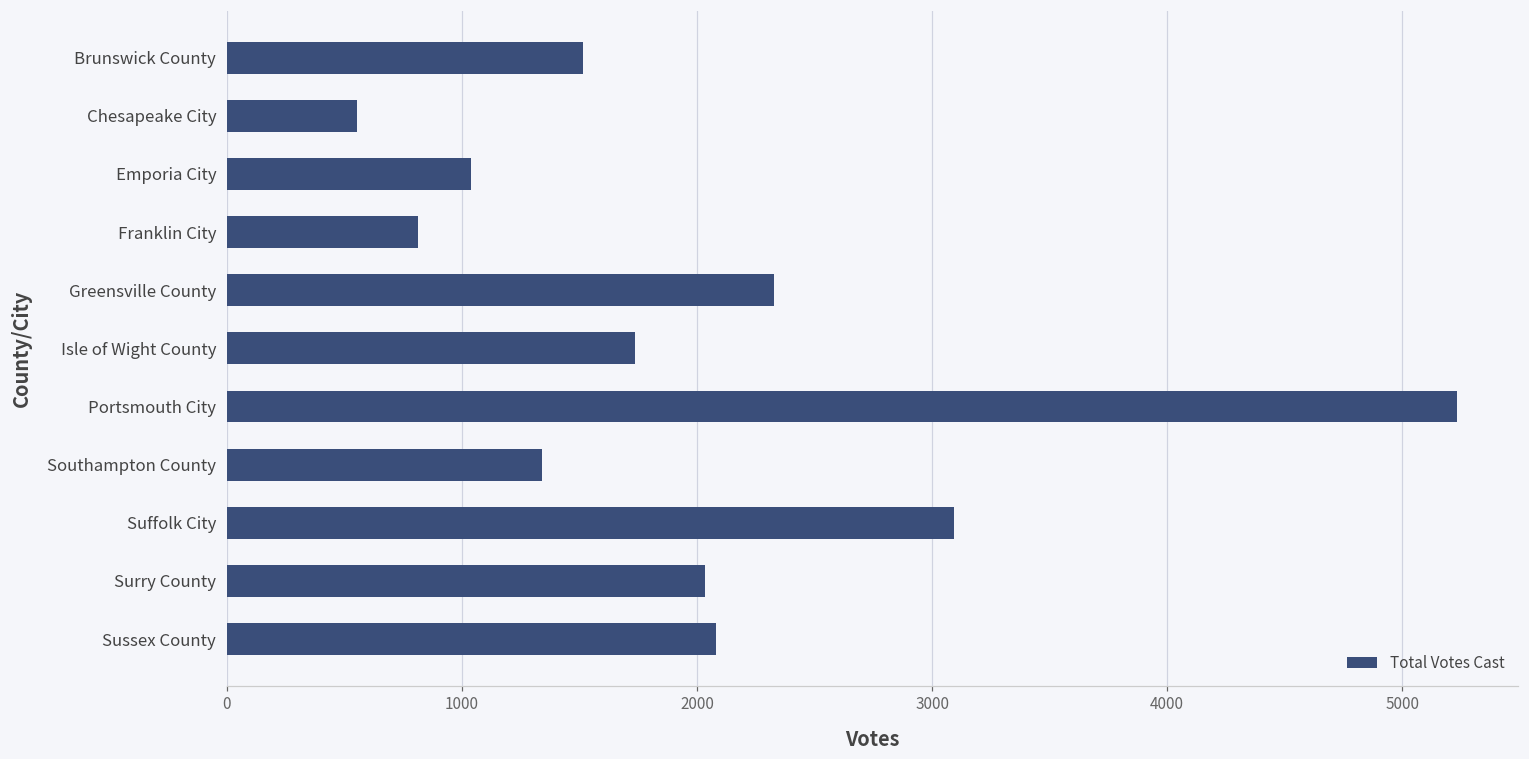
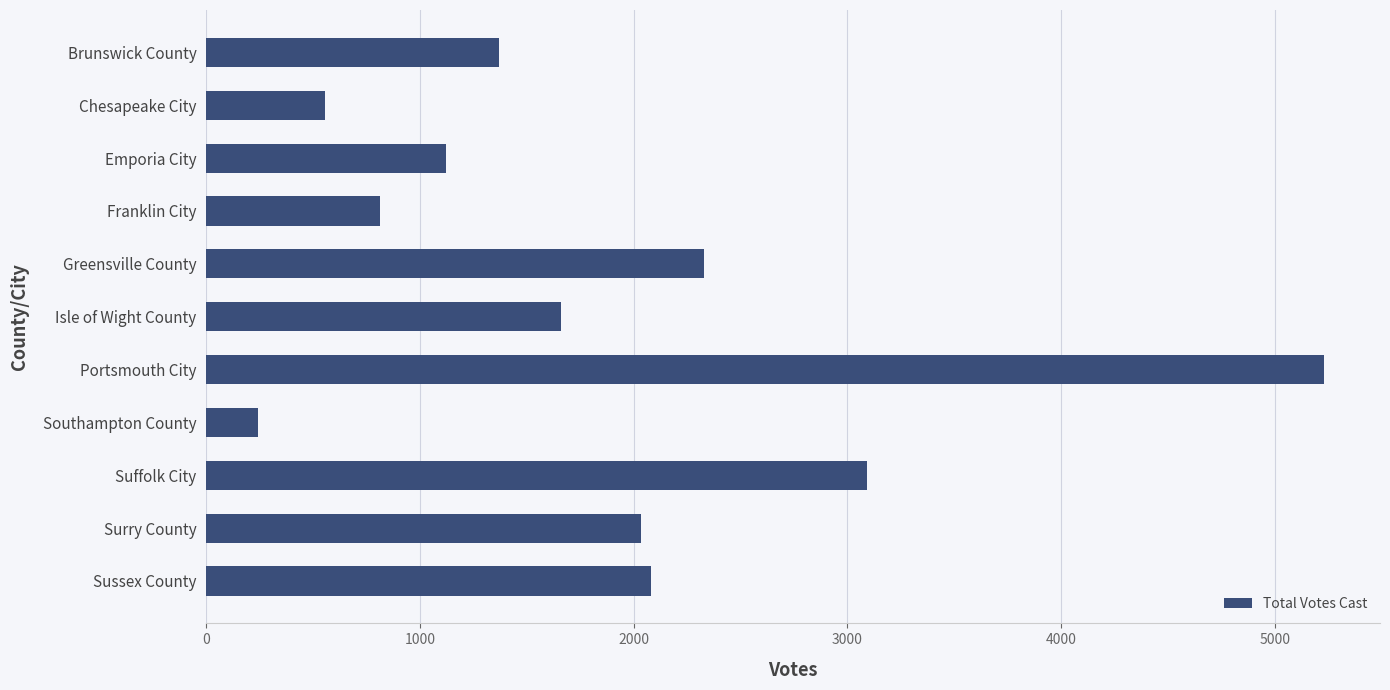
Brunswick County: 1510 -> 1370
Emporia City: 1040 -> 1120
Isle of Wight County: 1740 -> 1660
Southampton County: 1340 -> 240
